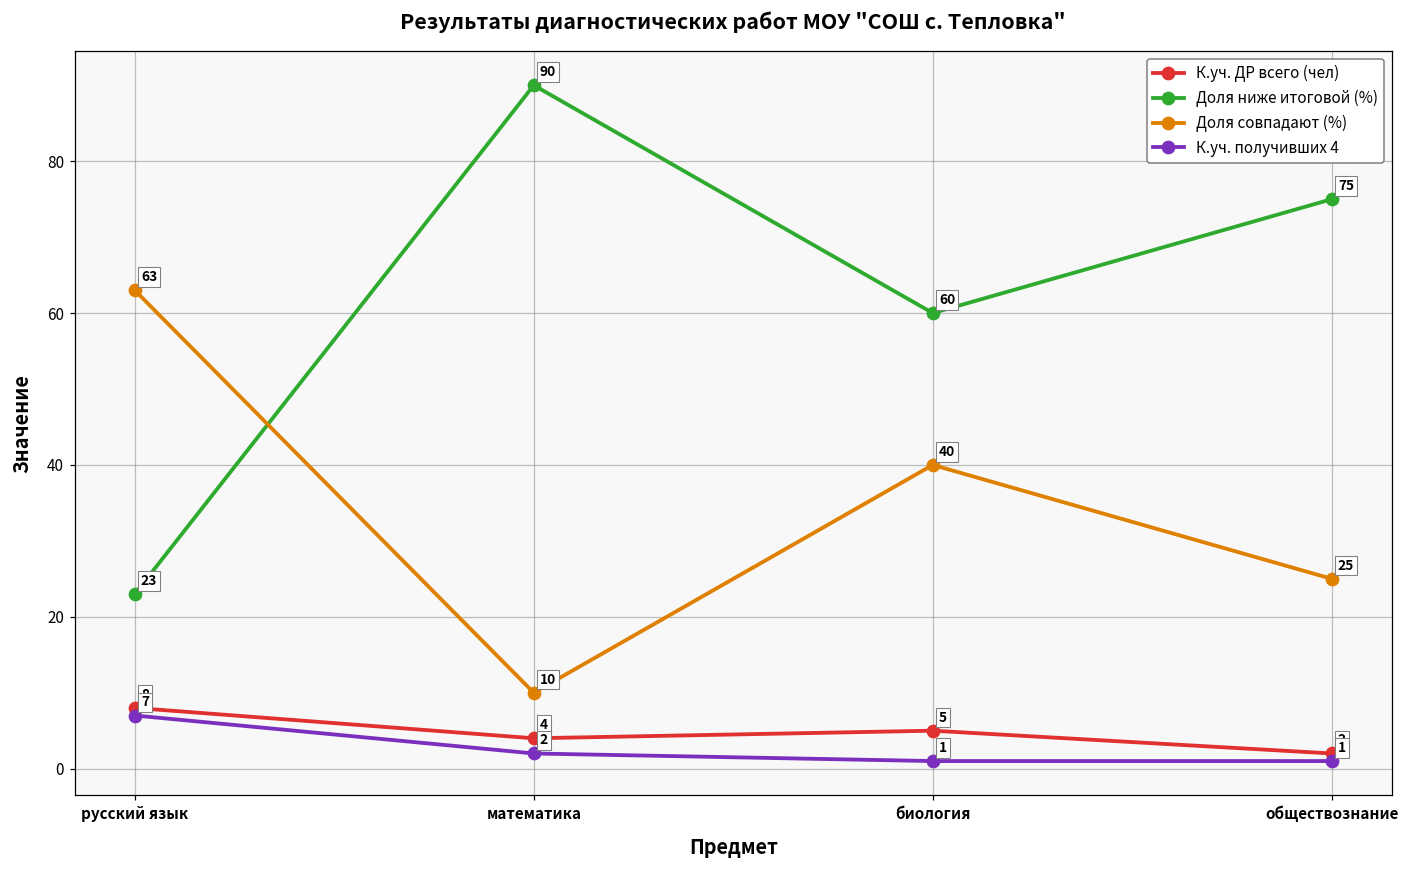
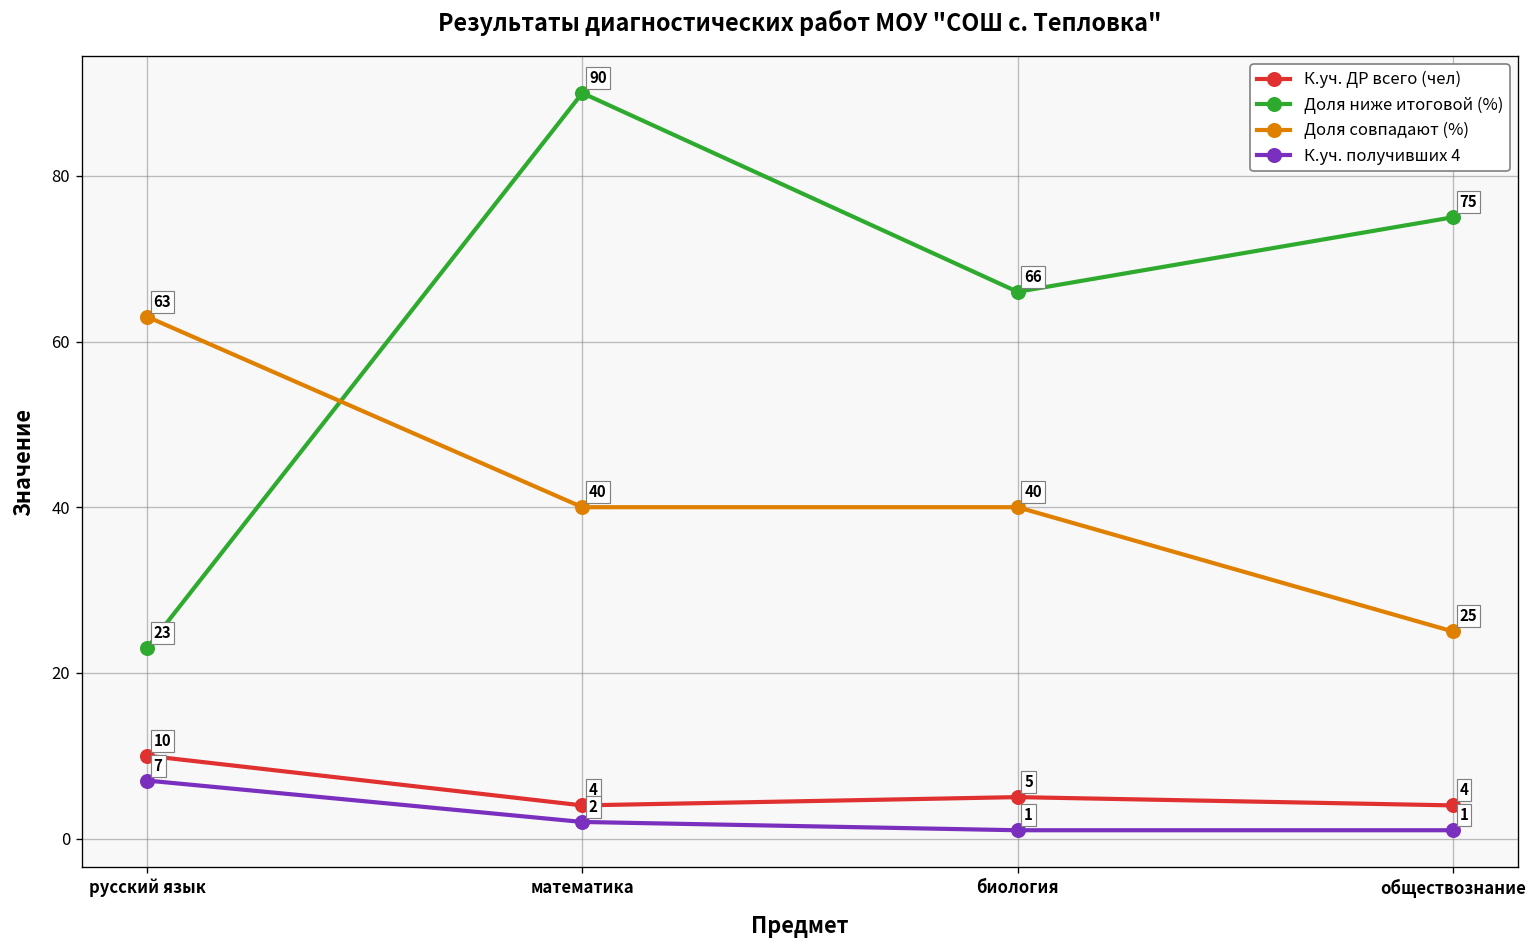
К.уч. ДР всего (чел), русский язык: 8 -> 10
Доля совпадают (%), математика: 10 -> 40
Доля ниже итоговой (%), биология: 60 -> 66
К.уч. ДР всего (чел), обществознание: 2 -> 4
